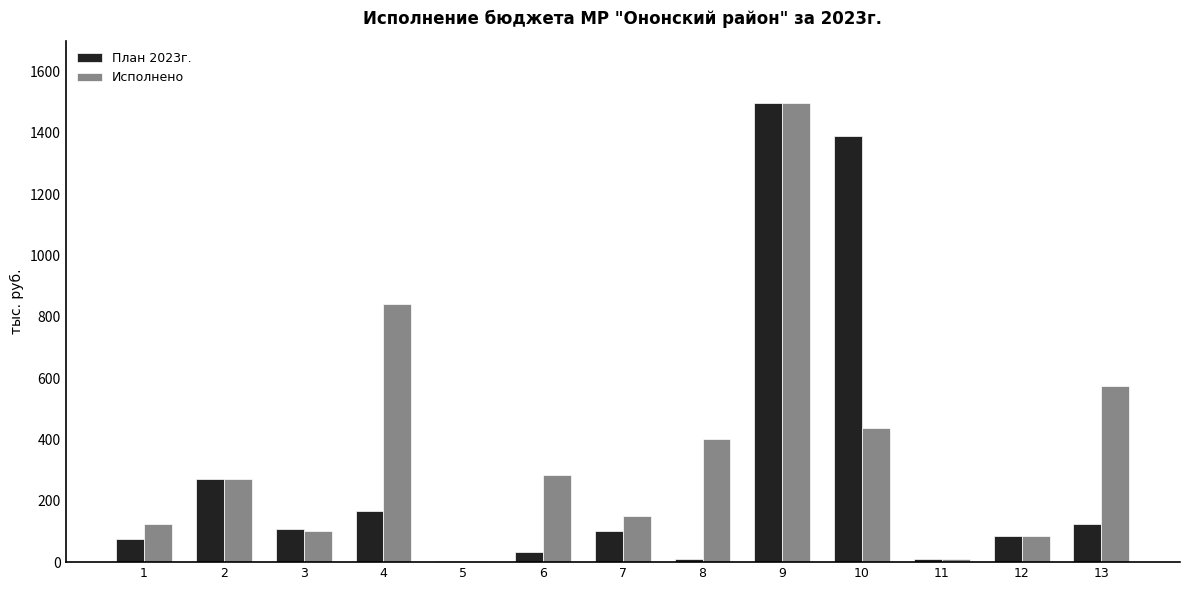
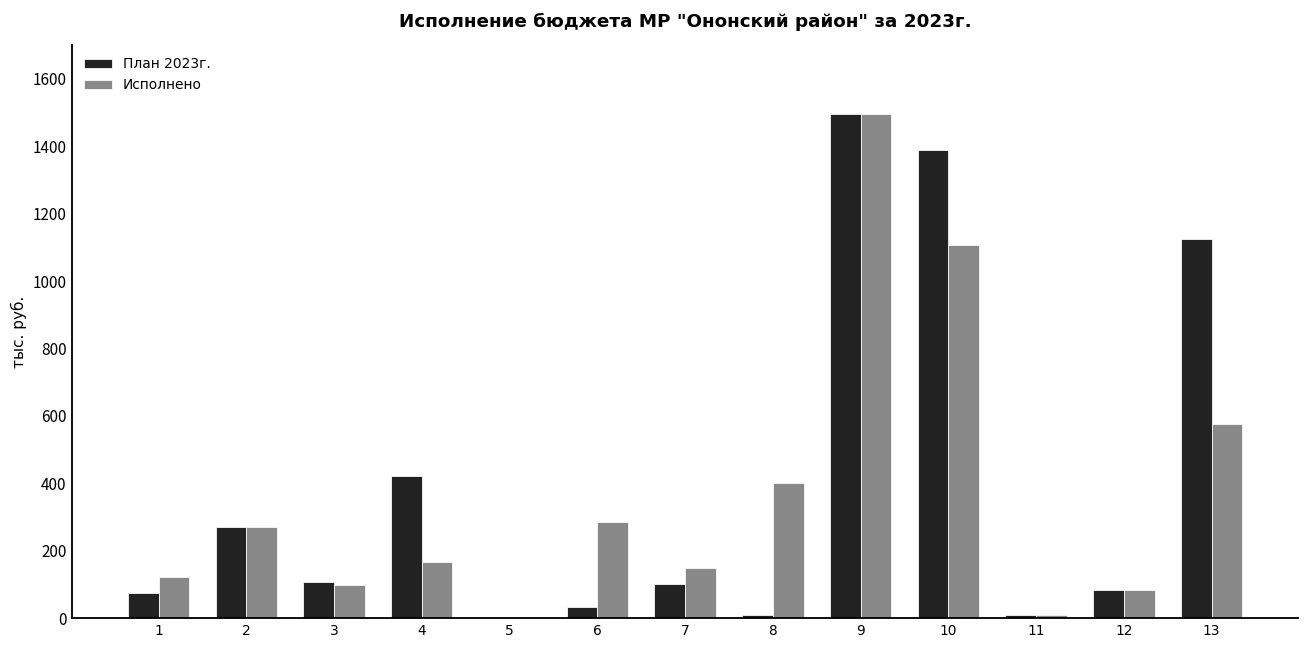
План 2023г., 4: 170 -> 420
Исполнено, 4: 840 -> 170
Исполнено, 10: 440 -> 1110
План 2023г., 13: 130 -> 1130
